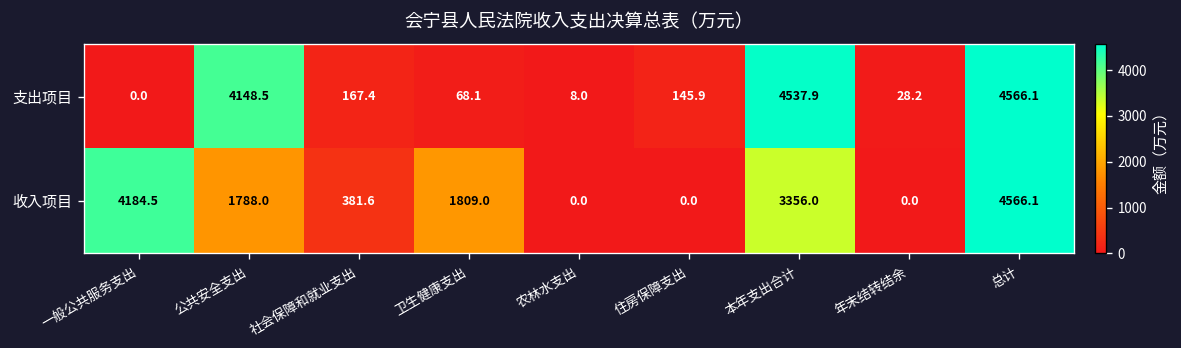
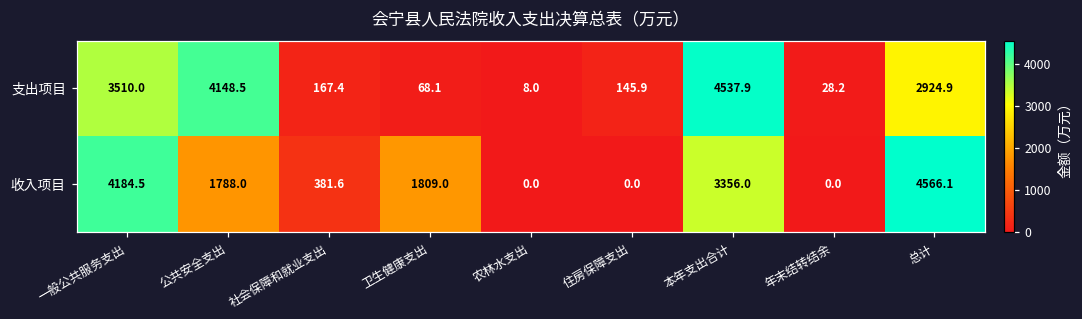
支出项目, 一般公共服务支出: 0.0 -> 3510.0
支出项目, 总计: 4566.1 -> 2924.9
